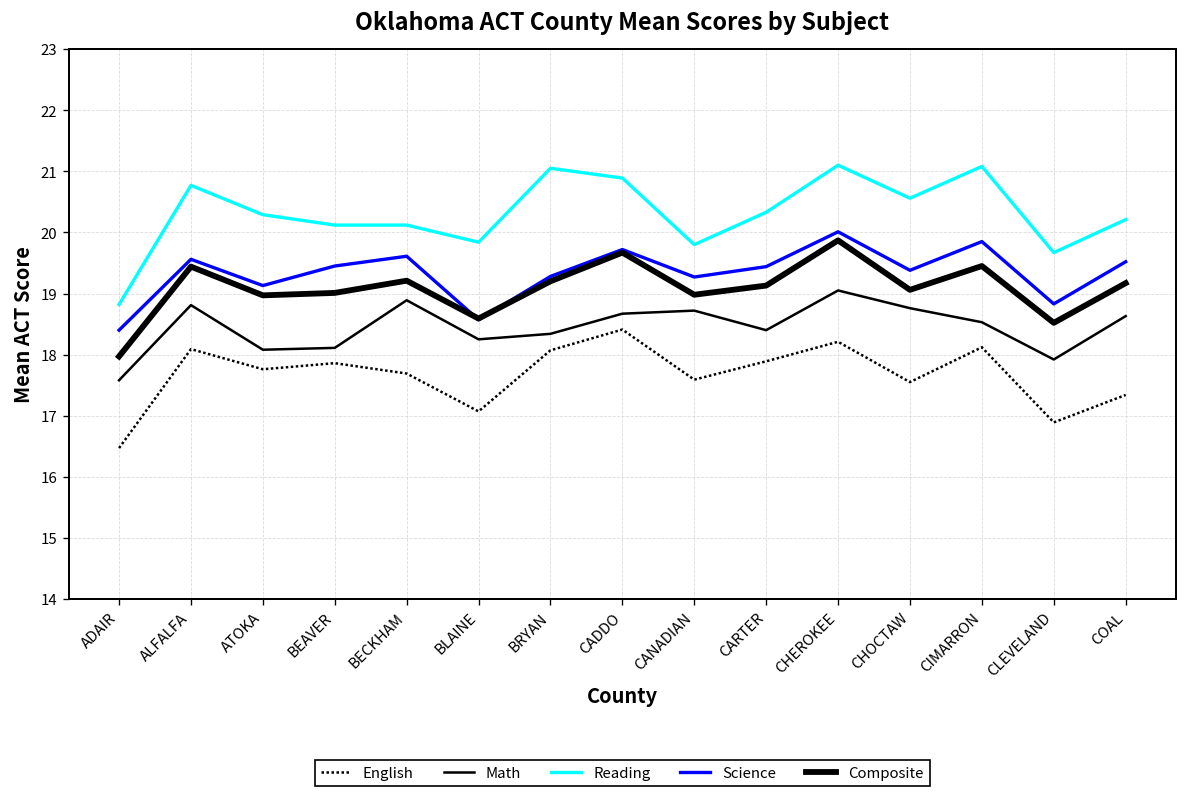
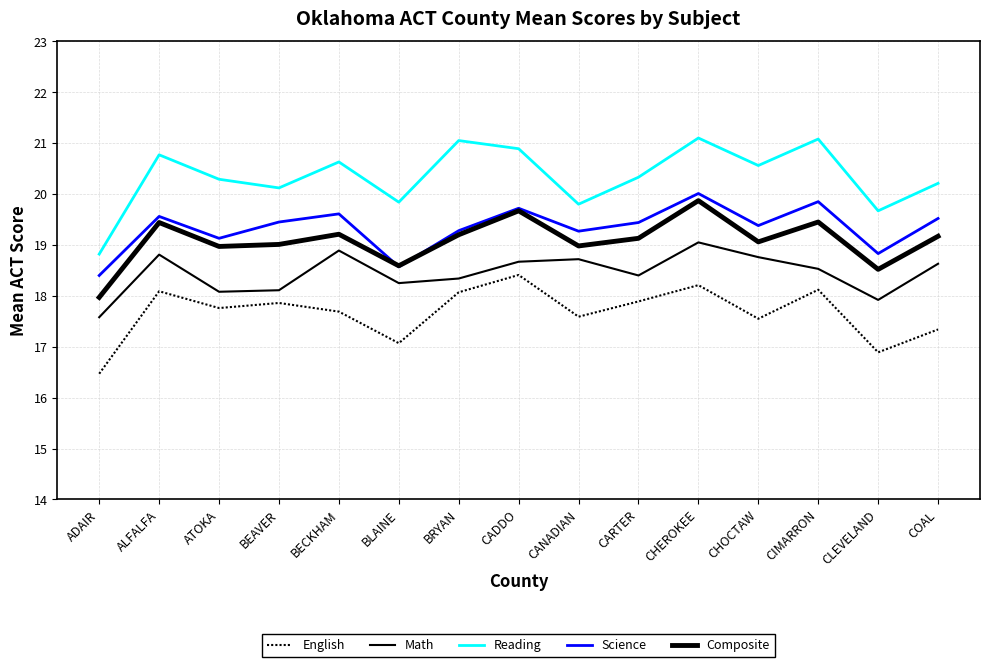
Reading, BECKHAM: 20.1 -> 20.6
